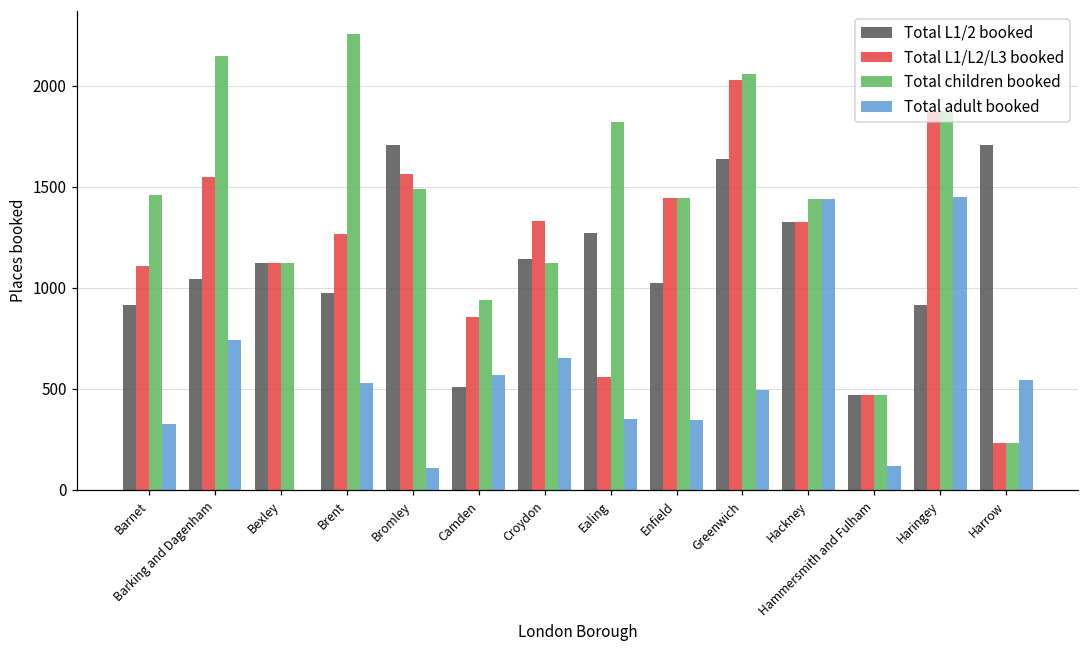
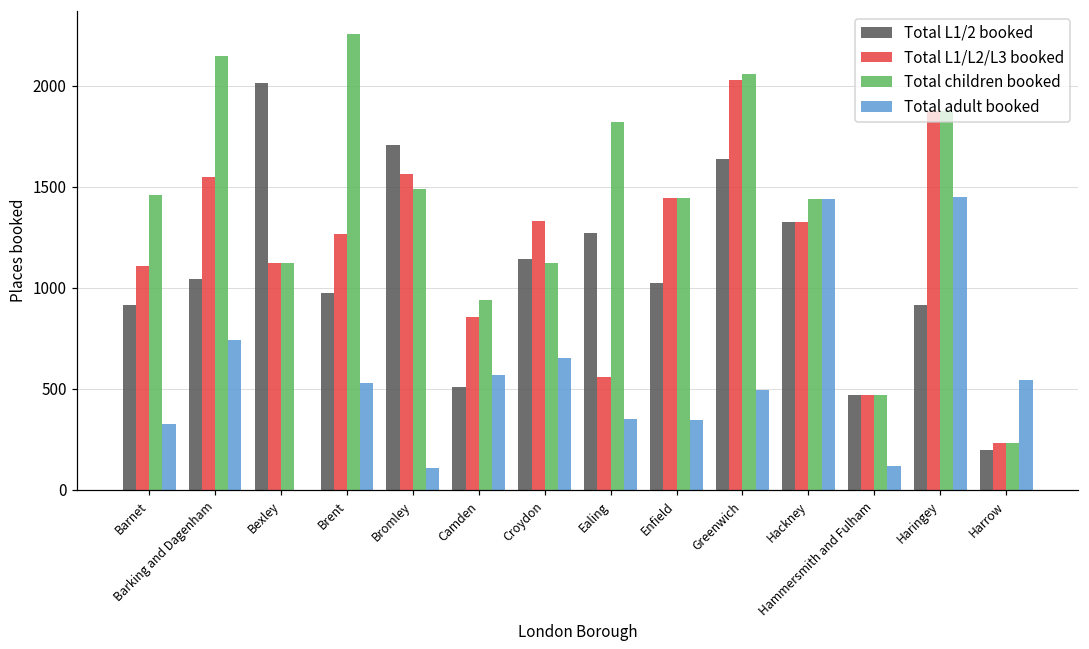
Total L1/2 booked, Bexley: 1120 -> 2020
Total L1/2 booked, Harrow: 1710 -> 200
